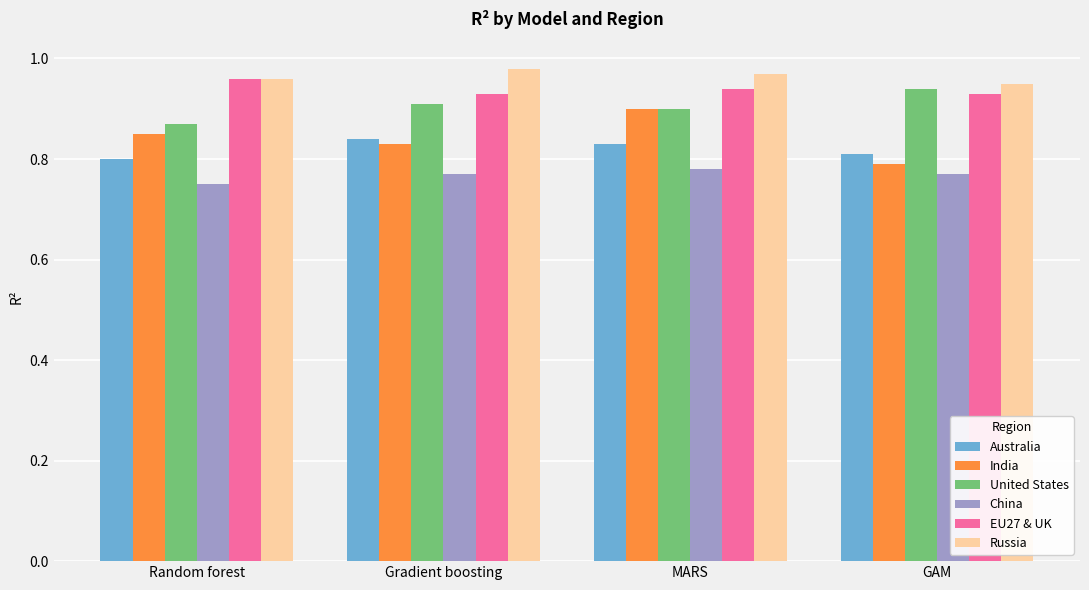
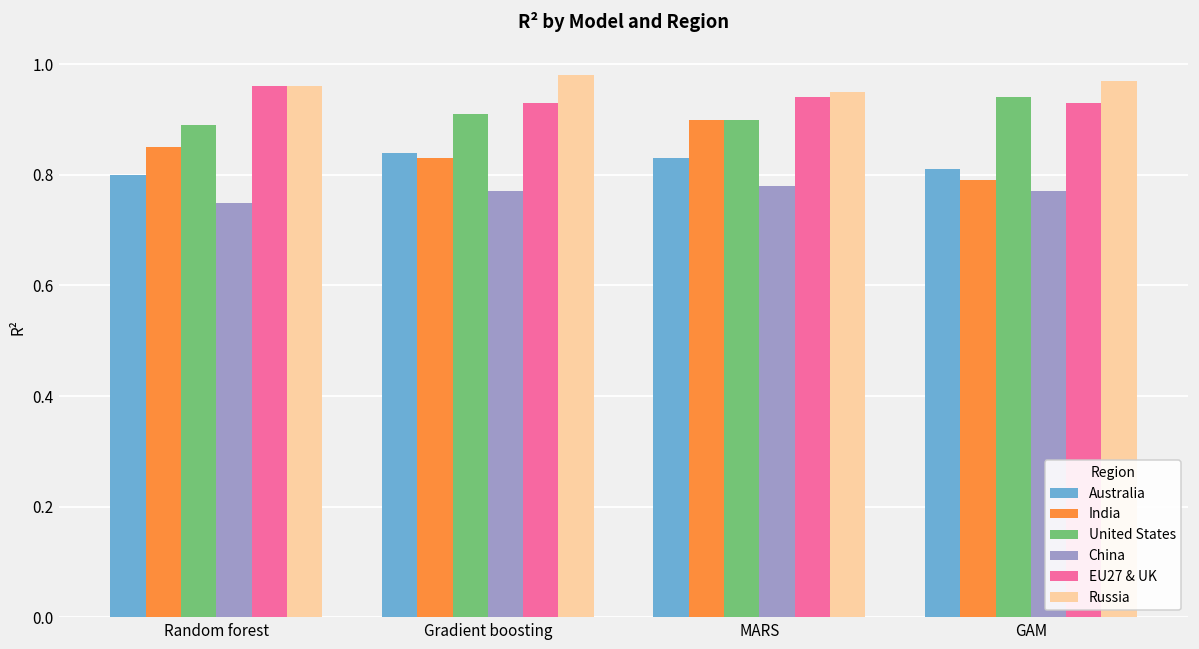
United States, Random forest: 0.87 -> 0.89
Russia, MARS: 0.97 -> 0.95
Russia, GAM: 0.95 -> 0.97
